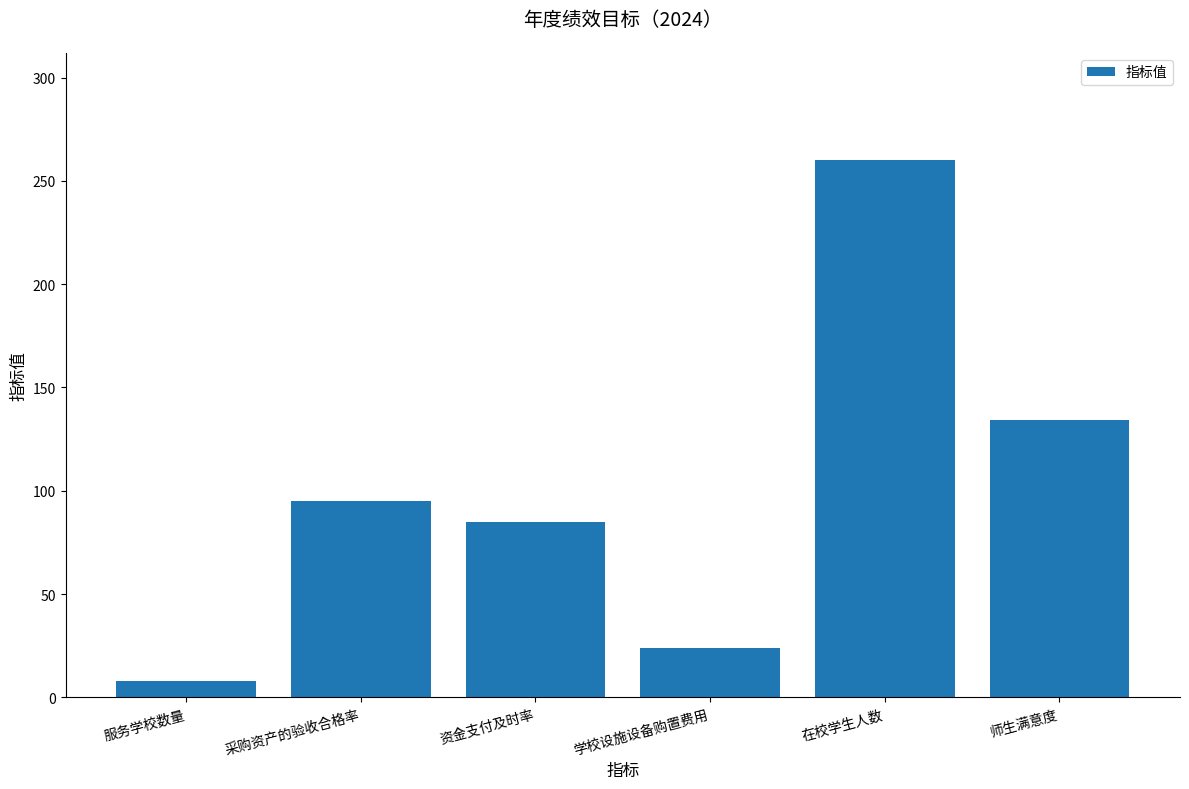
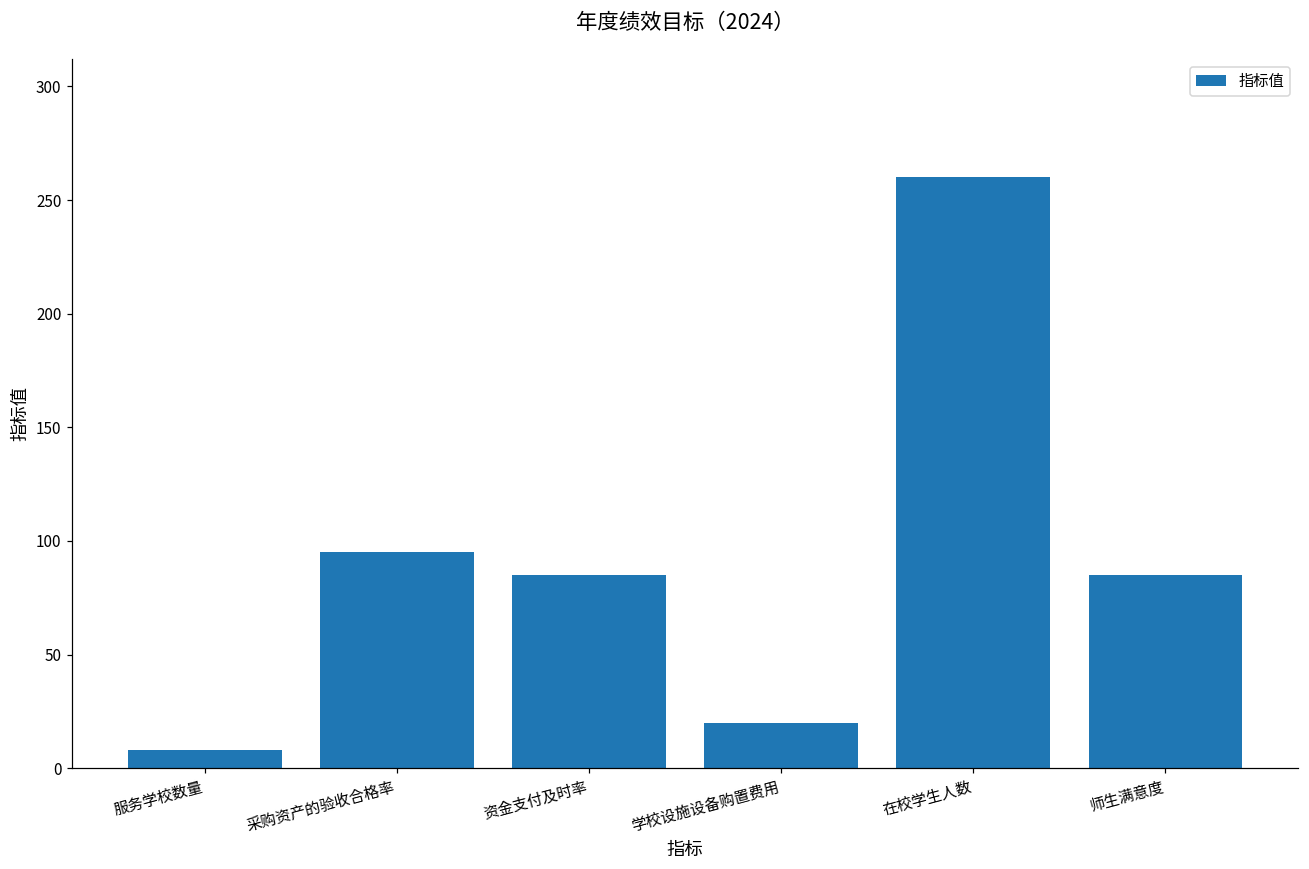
学校设施设备购置费用: 24 -> 20
师生满意度: 134 -> 85
